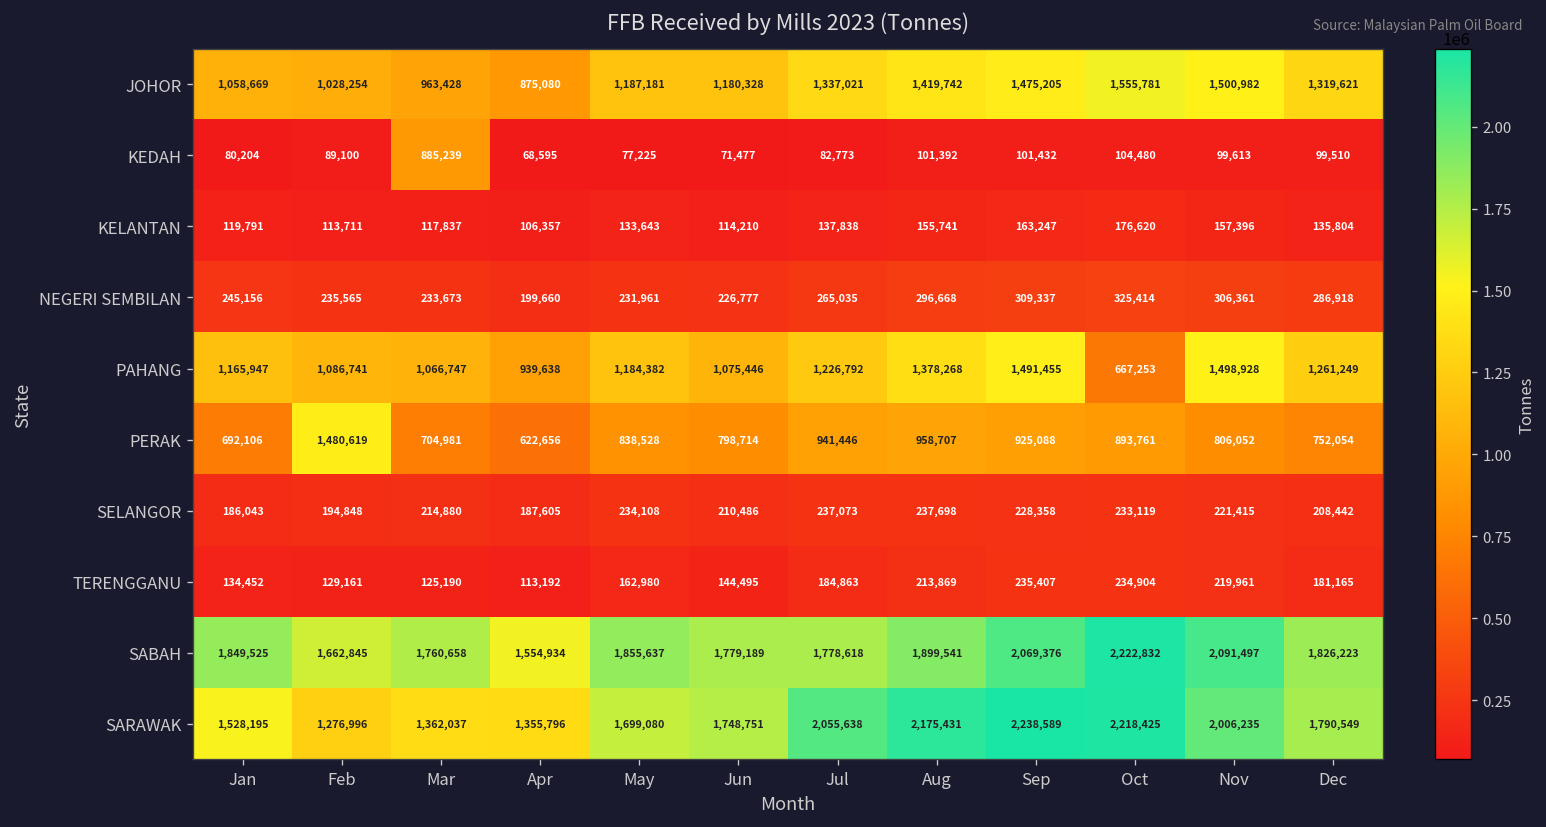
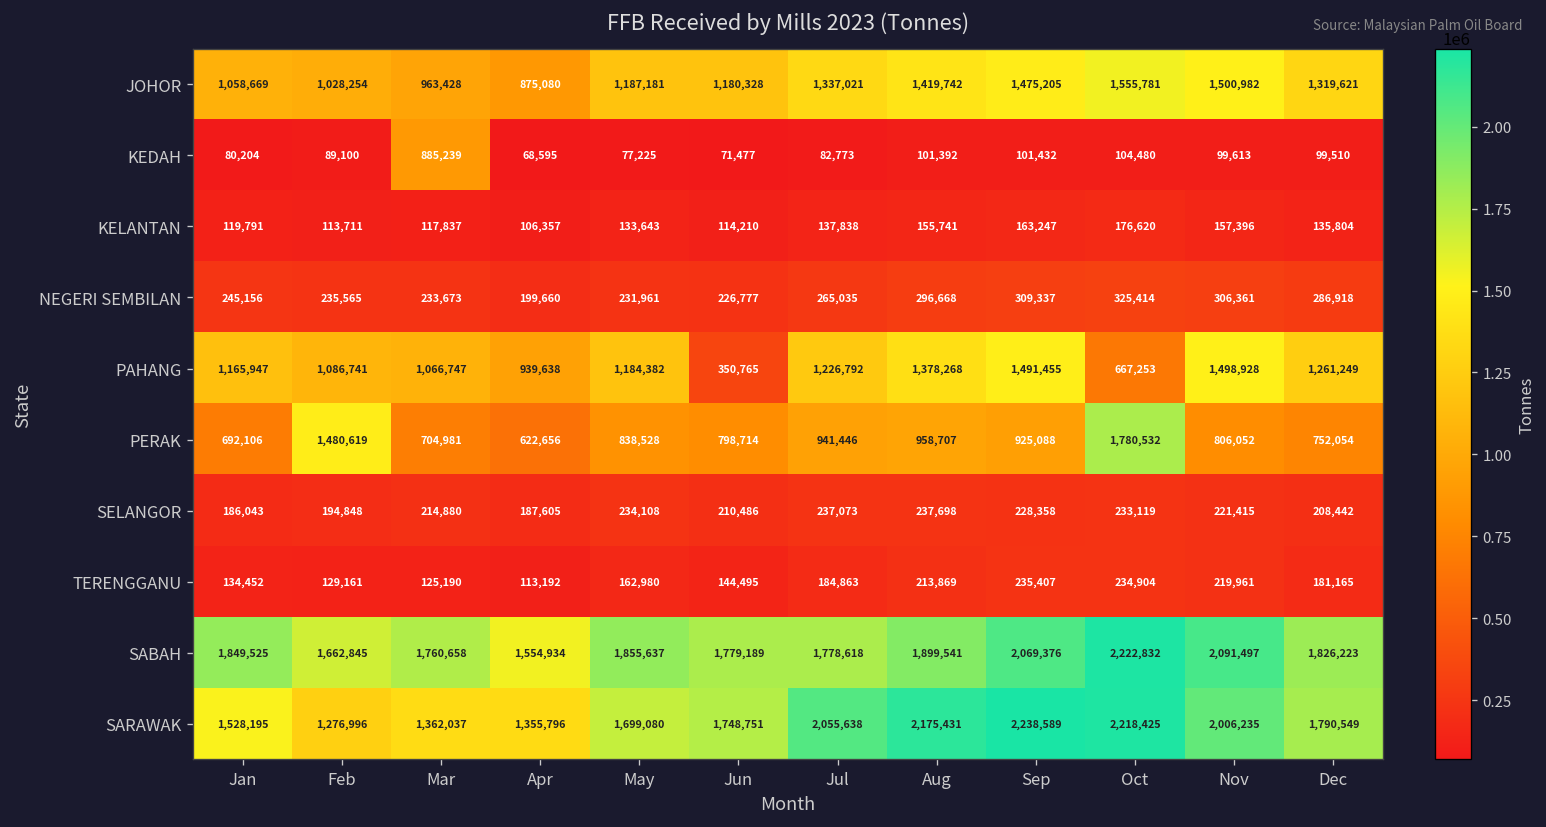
PAHANG, Jun: 1,075,446 -> 350,765
PERAK, Oct: 893,761 -> 1,780,532
